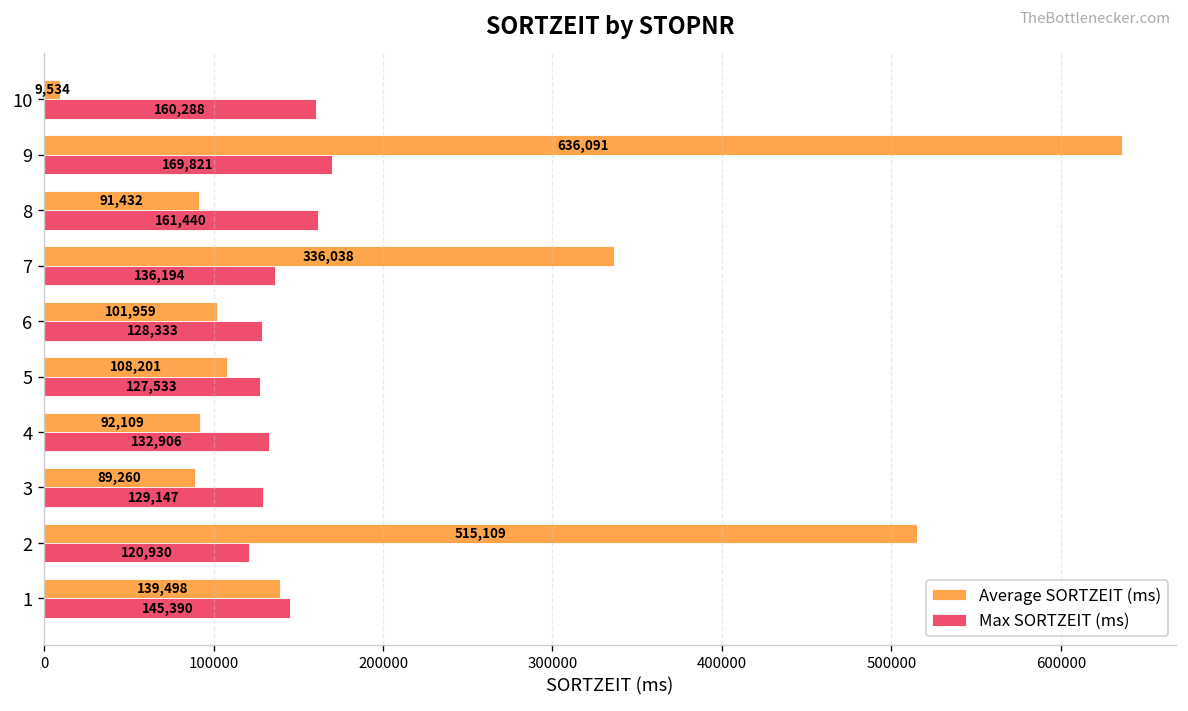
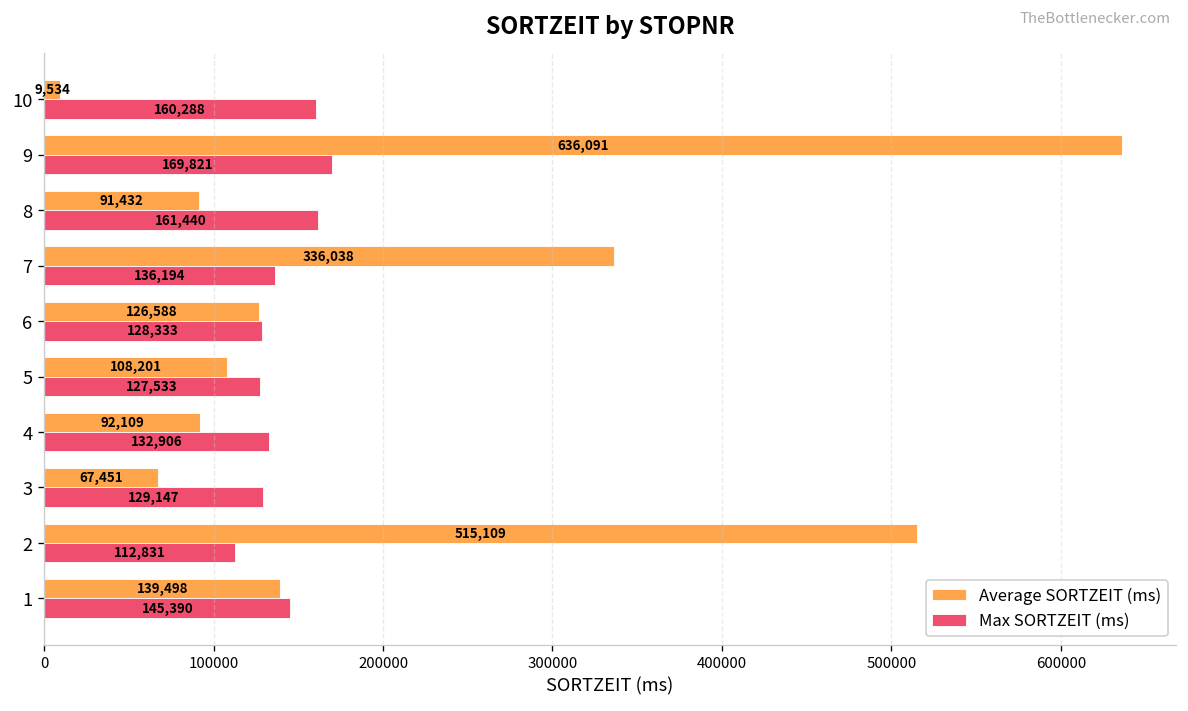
Average SORTZEIT (ms), 6: 101,959 -> 126,588
Average SORTZEIT (ms), 3: 89,260 -> 67,451
Max SORTZEIT (ms), 2: 120,930 -> 112,831
